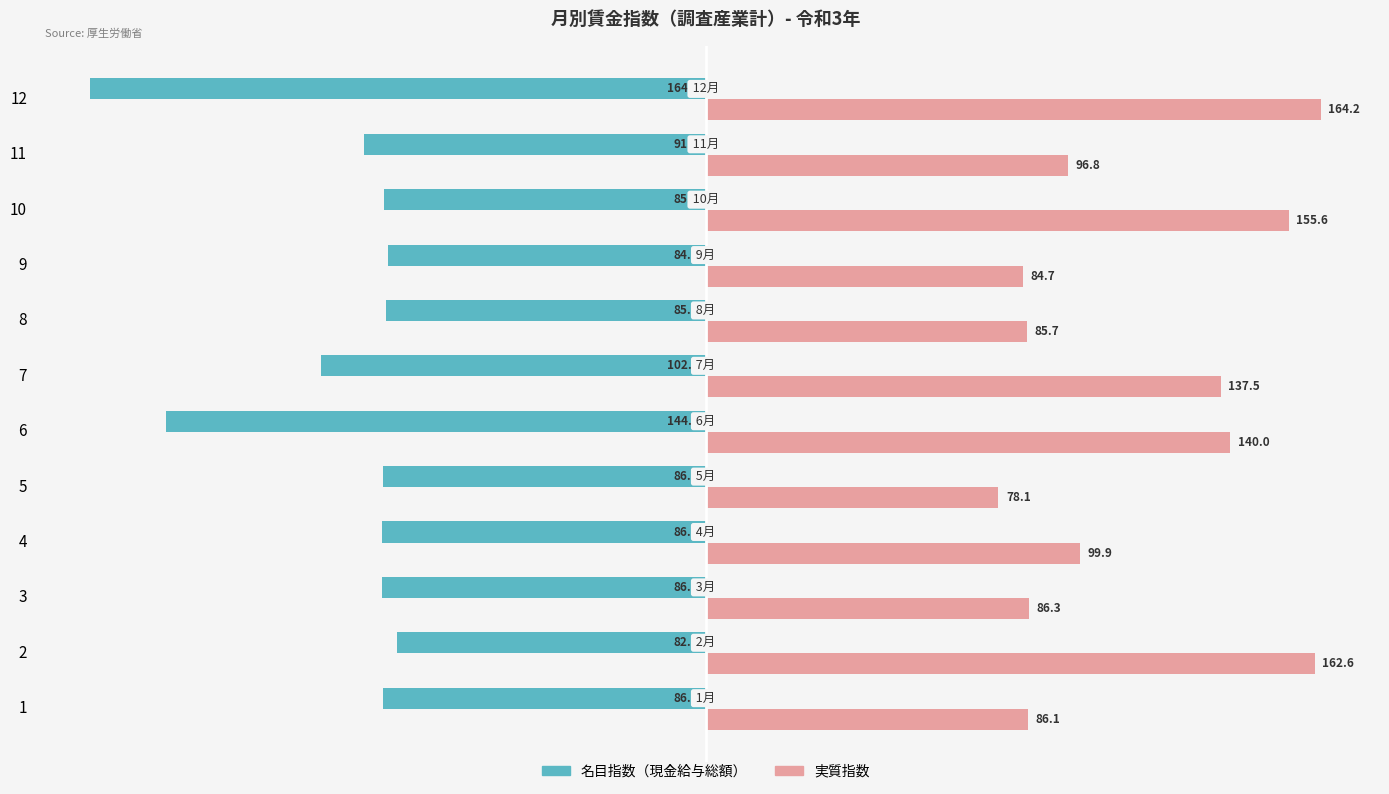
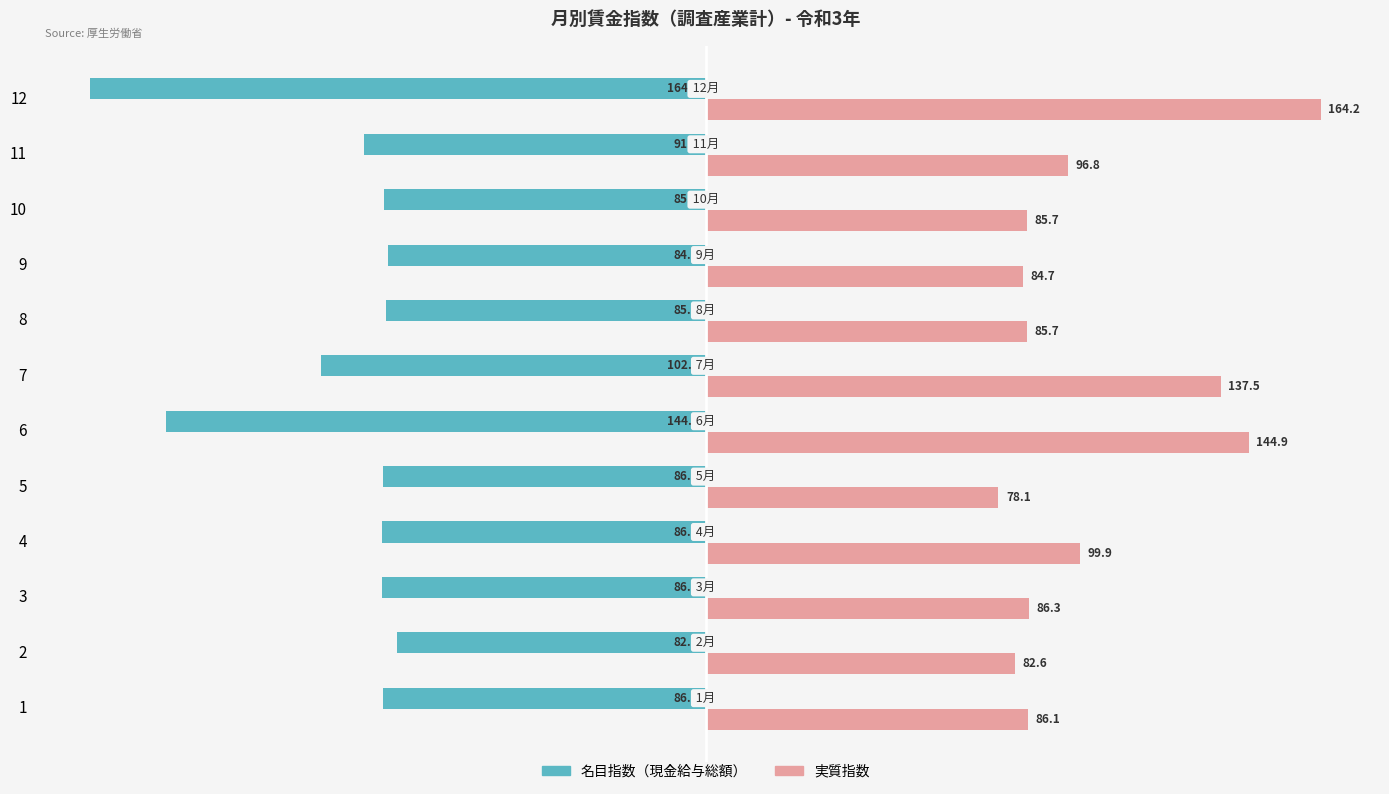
実質指数, 10: 155.6 -> 85.7
実質指数, 6: 140.0 -> 144.9
実質指数, 2: 162.6 -> 82.6
